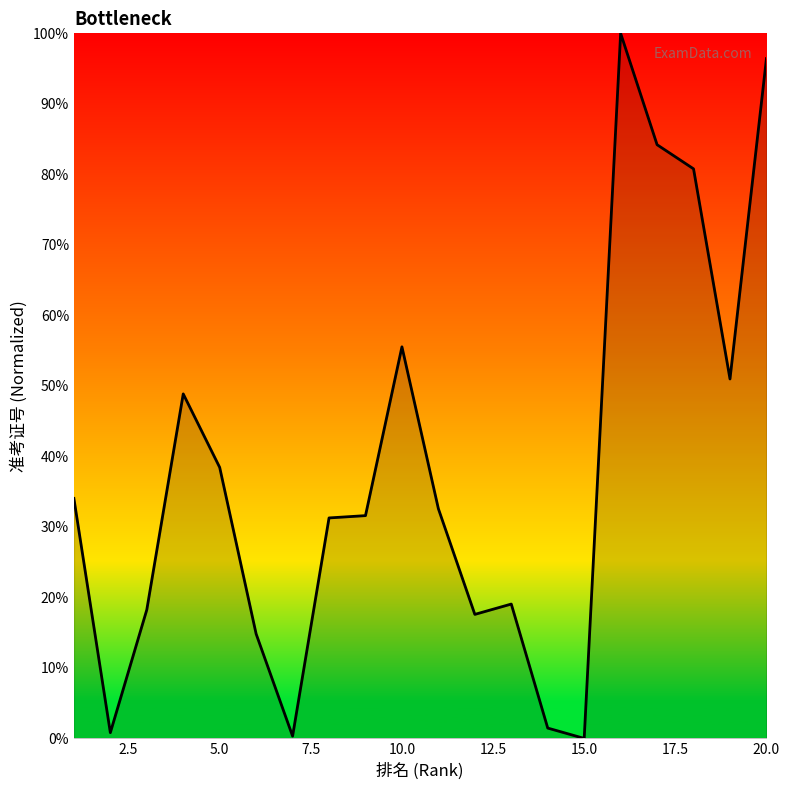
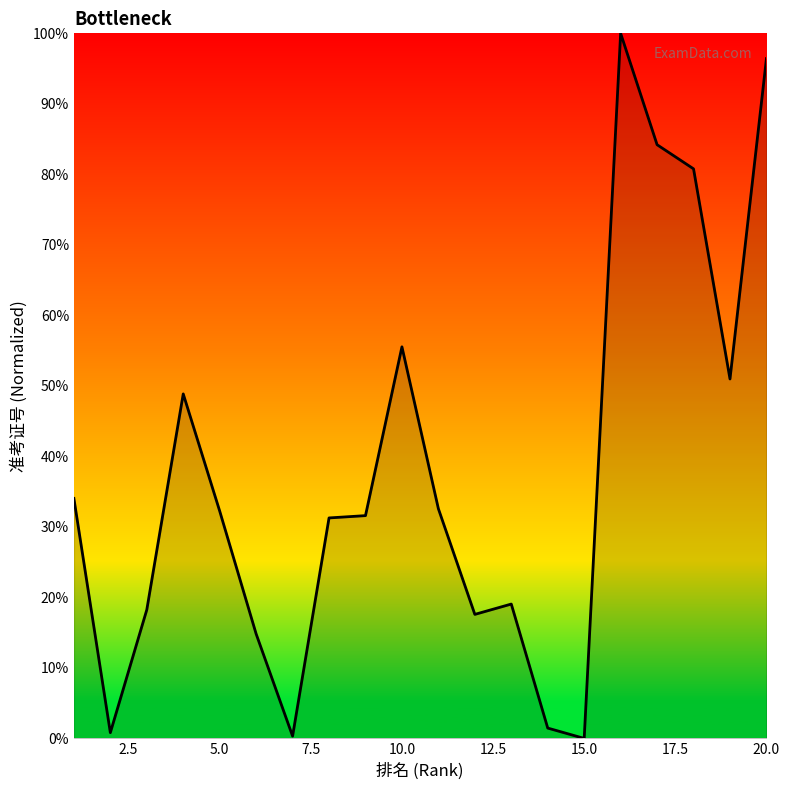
5.0: 38% -> 32%
